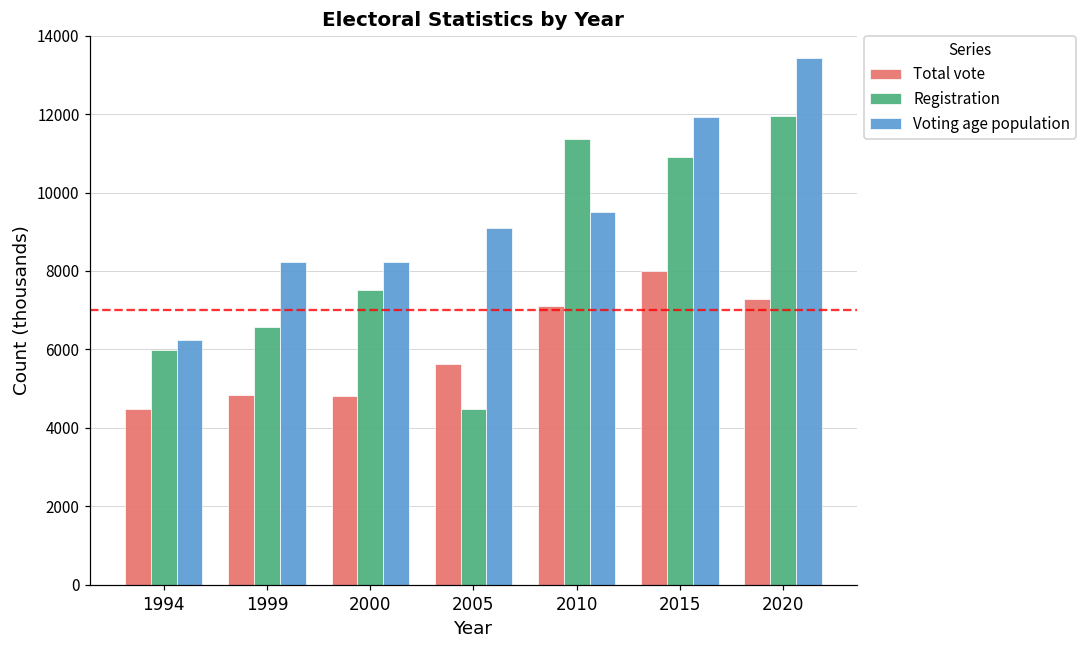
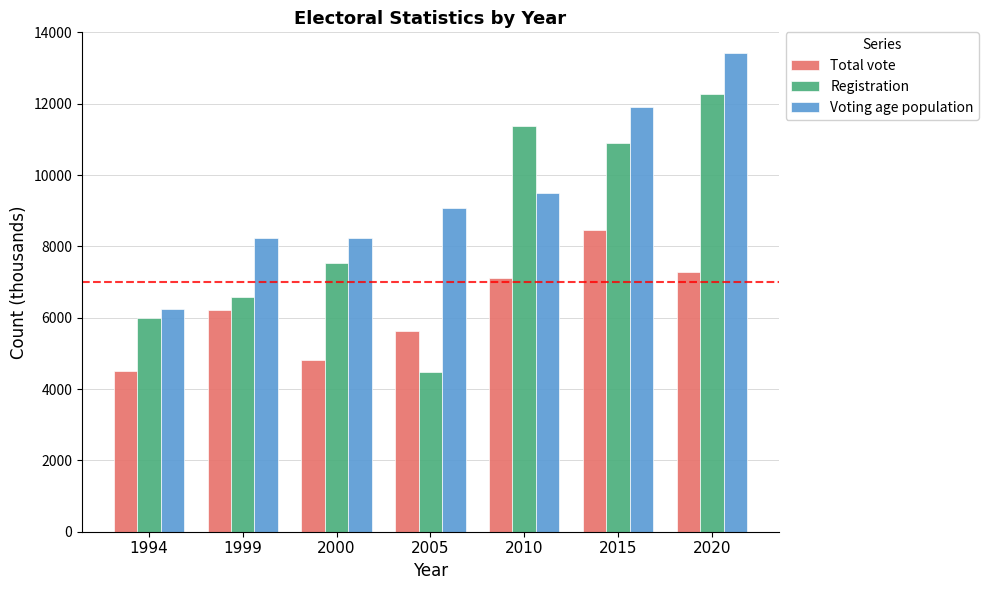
Total vote, 1999: 4800 -> 6200
Total vote, 2015: 8000 -> 8500
Registration, 2020: 12000 -> 12300
